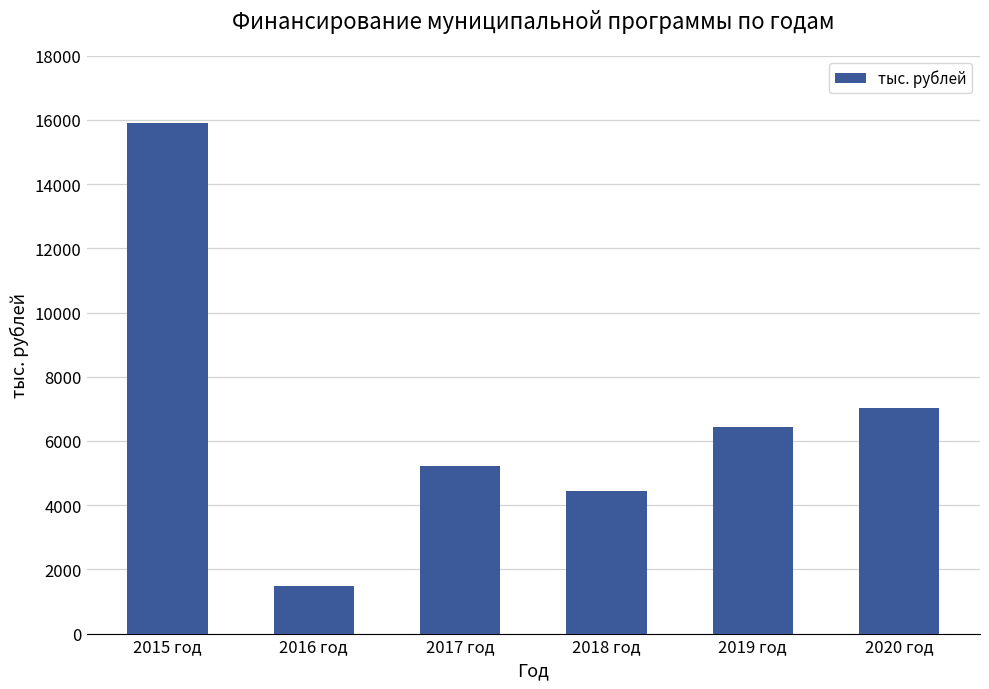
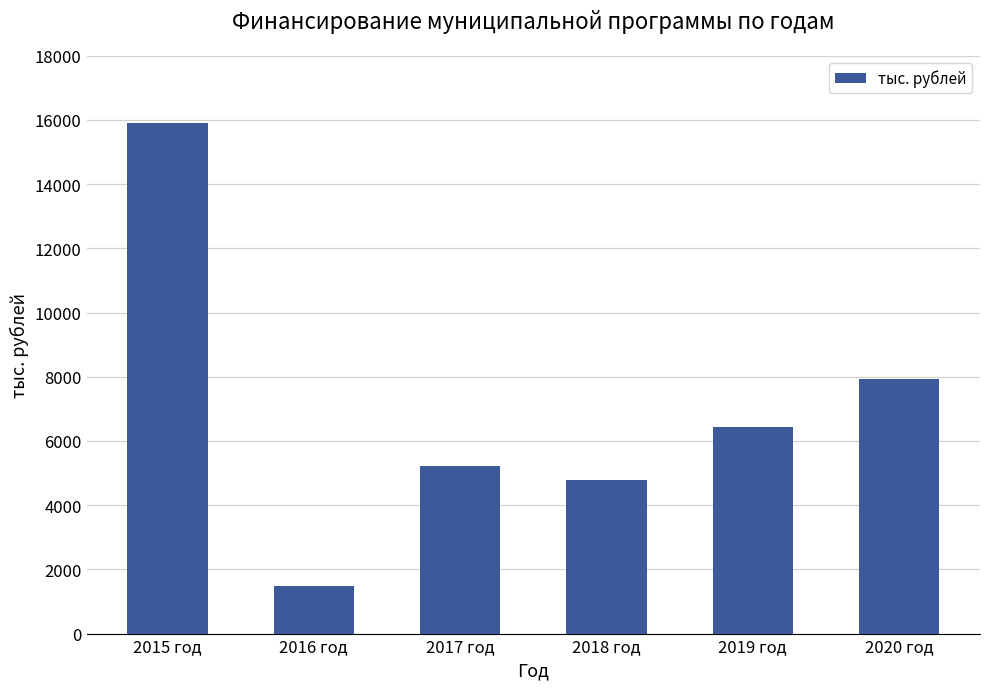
2018 год: 4400 -> 4800
2020 год: 7000 -> 7900
